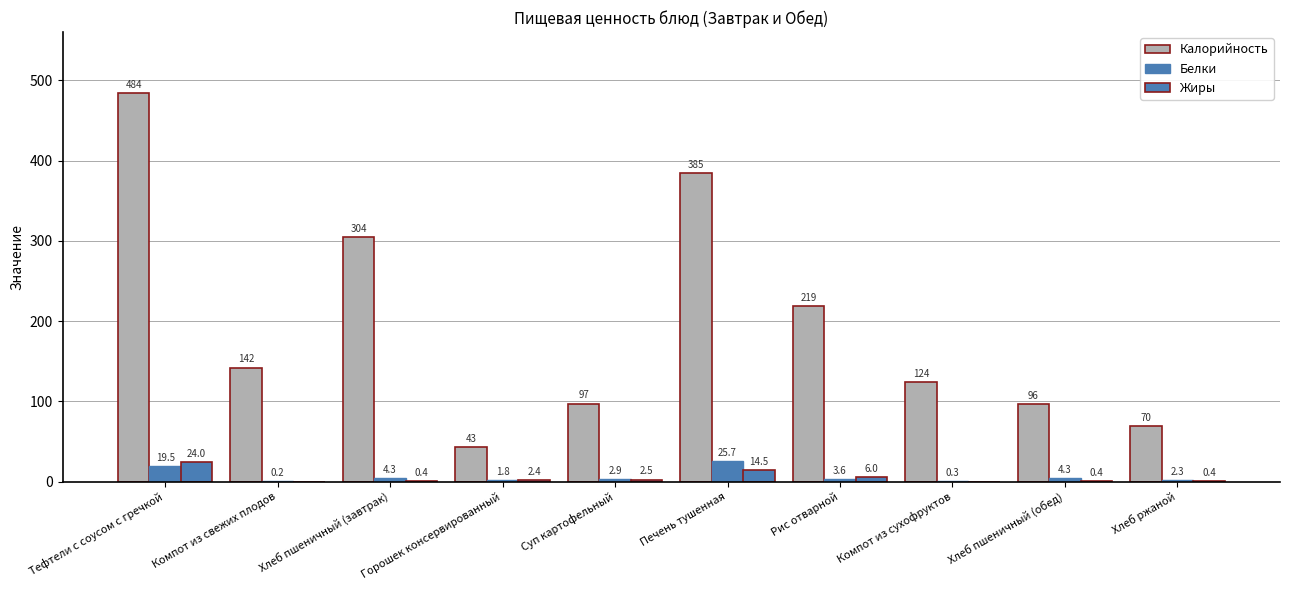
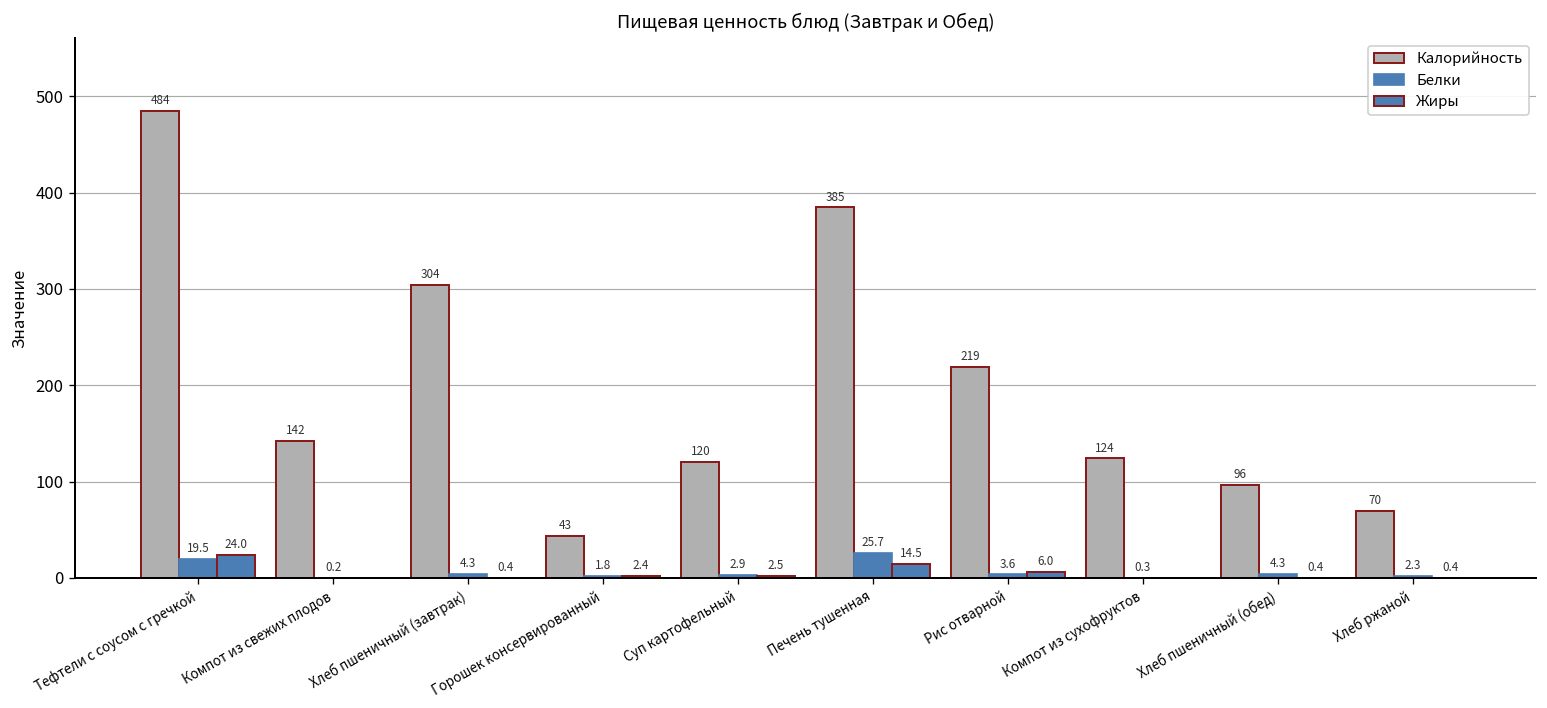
Калорийность, Суп картофельный: 97 -> 120
